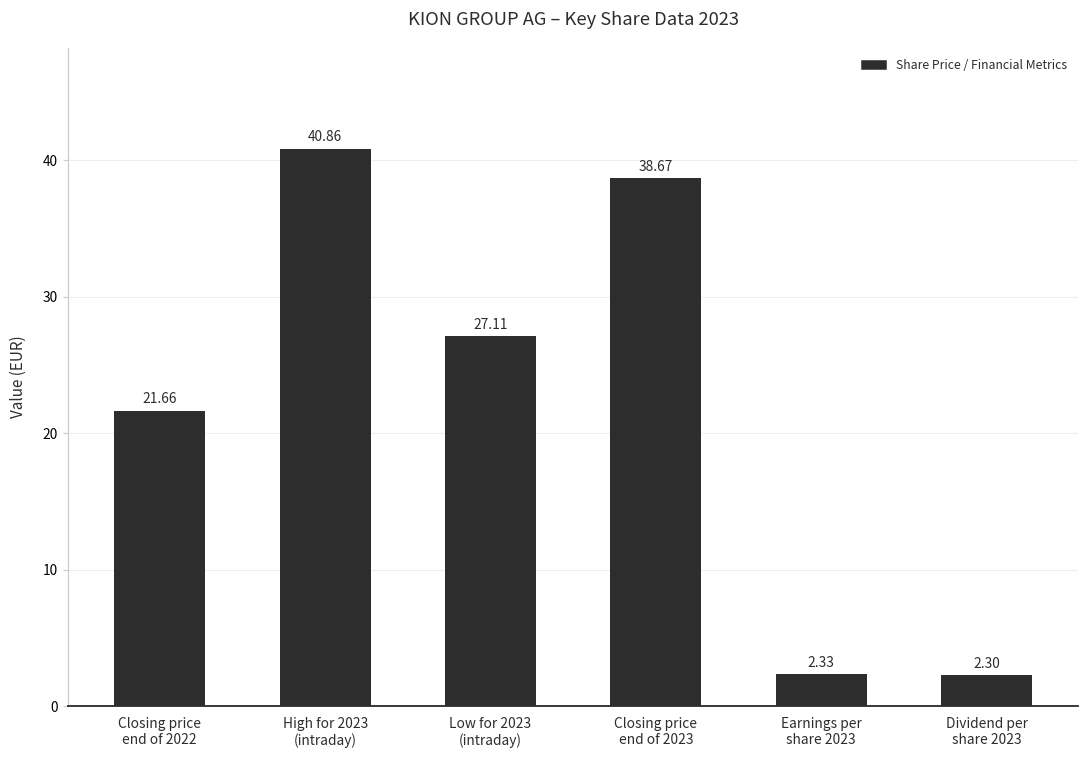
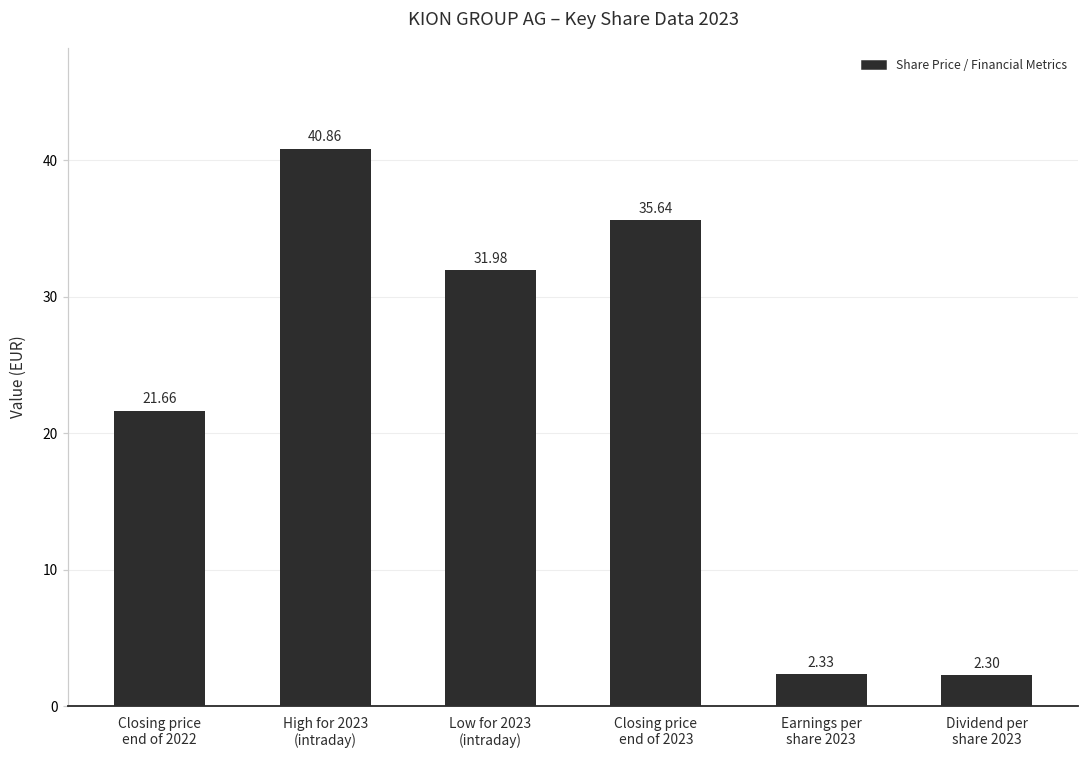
Low for 2023 (intraday): 27.11 -> 31.98
Closing price end of 2023: 38.67 -> 35.64
